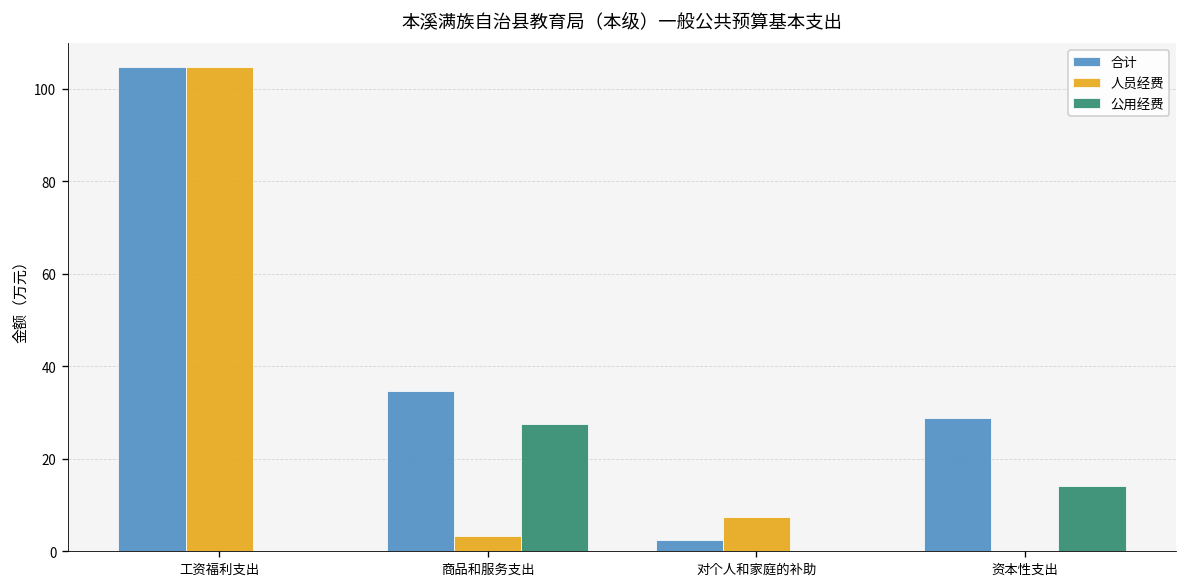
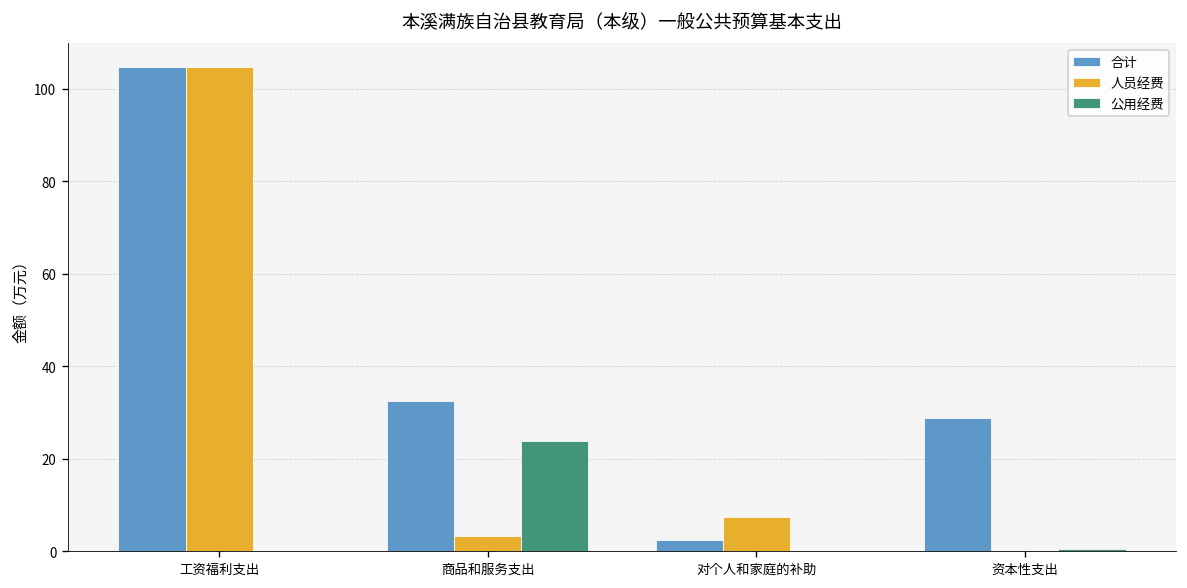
合计, 商品和服务支出: 35 -> 32
公用经费, 商品和服务支出: 28 -> 24
公用经费, 资本性支出: 14 -> 0
